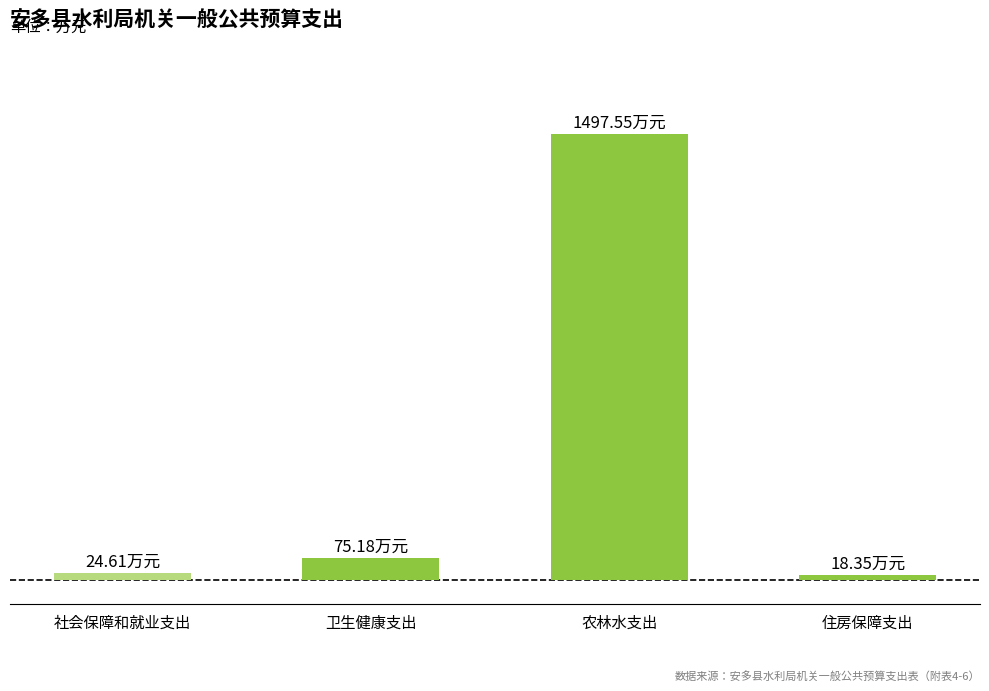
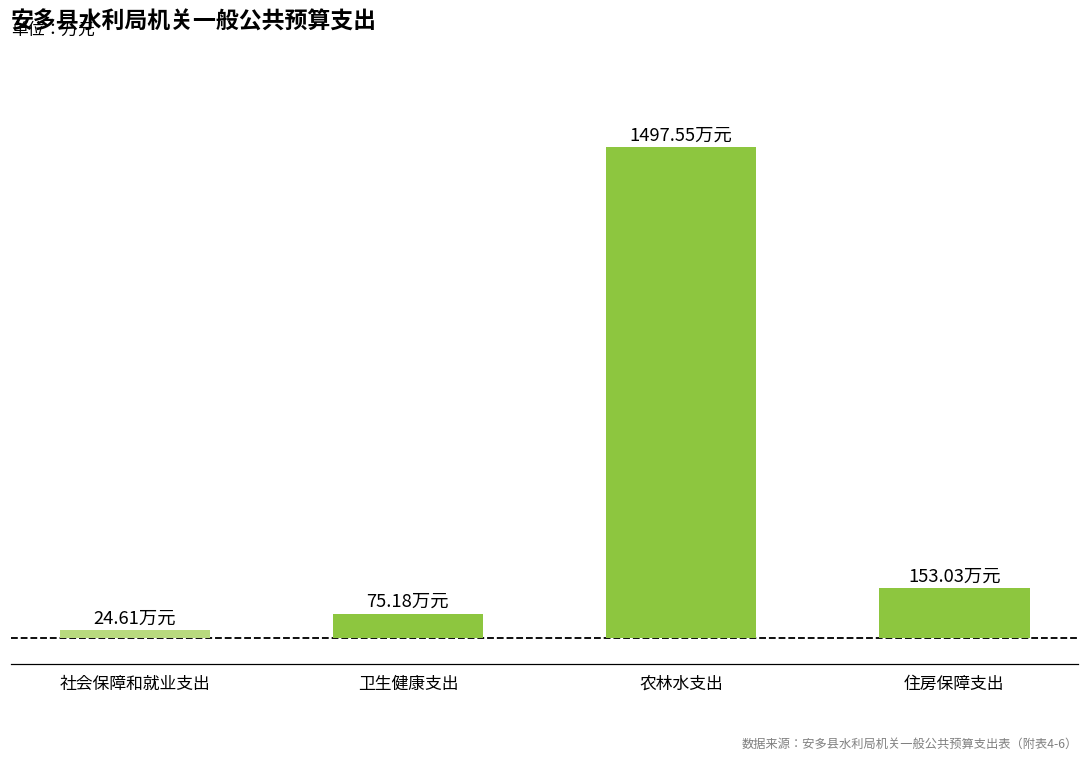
住房保障支出: 18.35 -> 153.03
